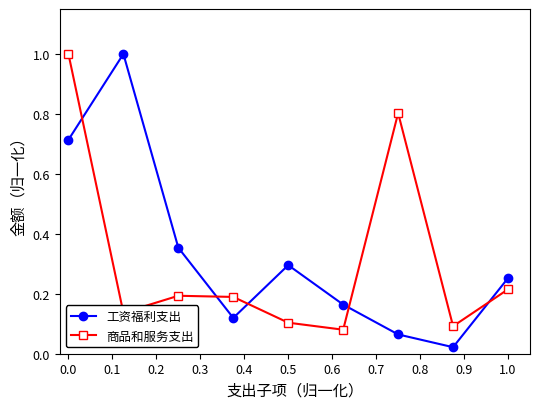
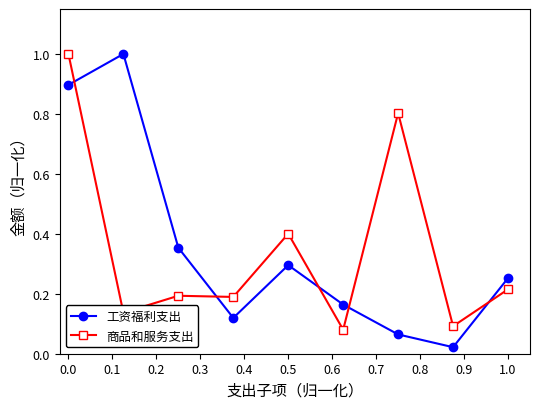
工资福利支出, 0.0: 0.71 -> 0.90
商品和服务支出, 0.5: 0.10 -> 0.40
